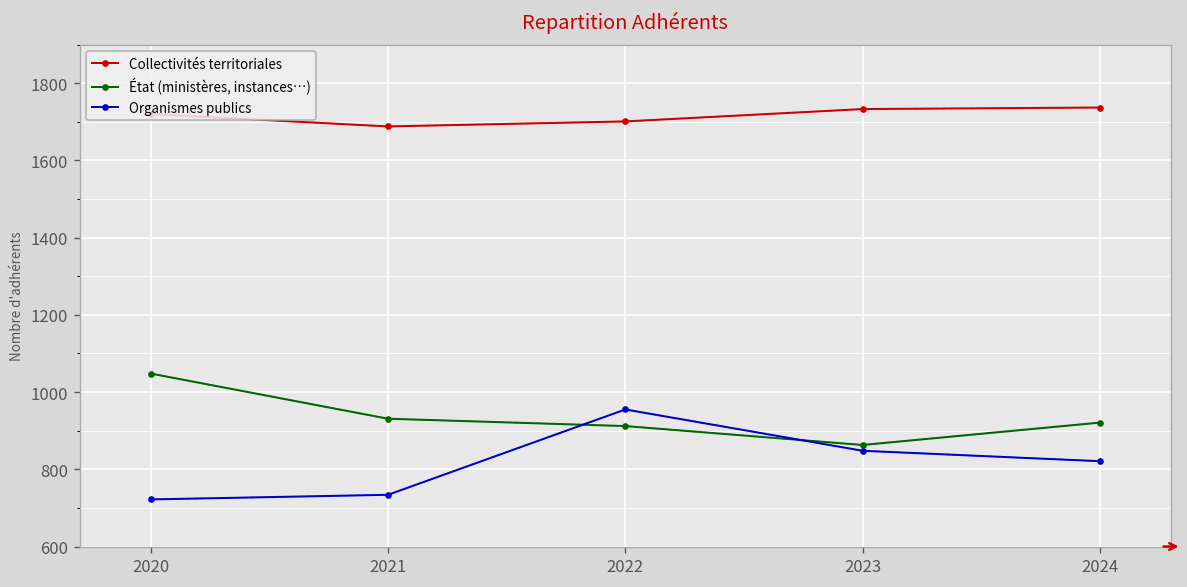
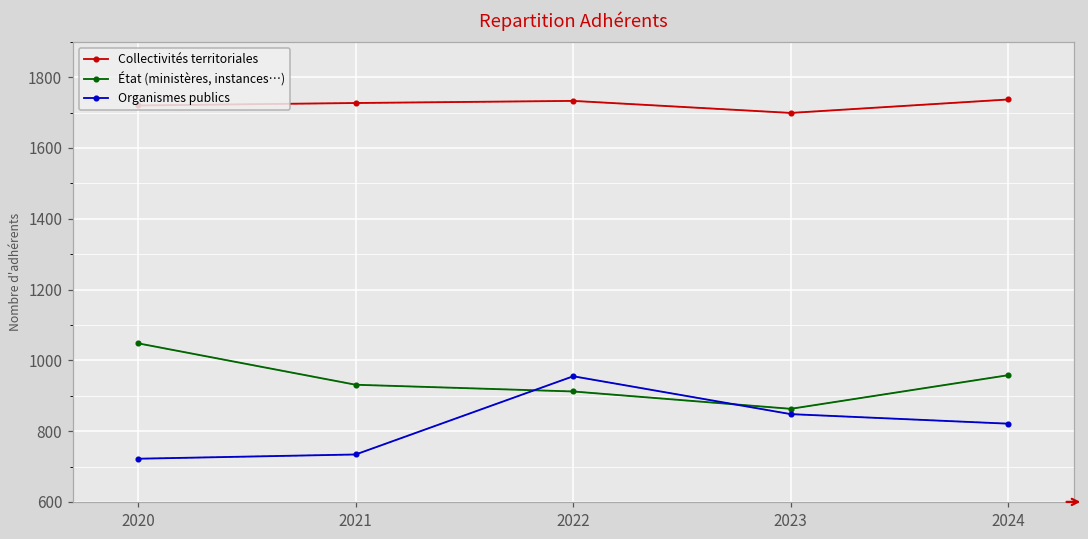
Collectivités territoriales, 2021: 1690 -> 1730
Collectivités territoriales, 2022: 1700 -> 1730
Collectivités territoriales, 2023: 1730 -> 1700
État (ministères, instances…), 2024: 920 -> 960
